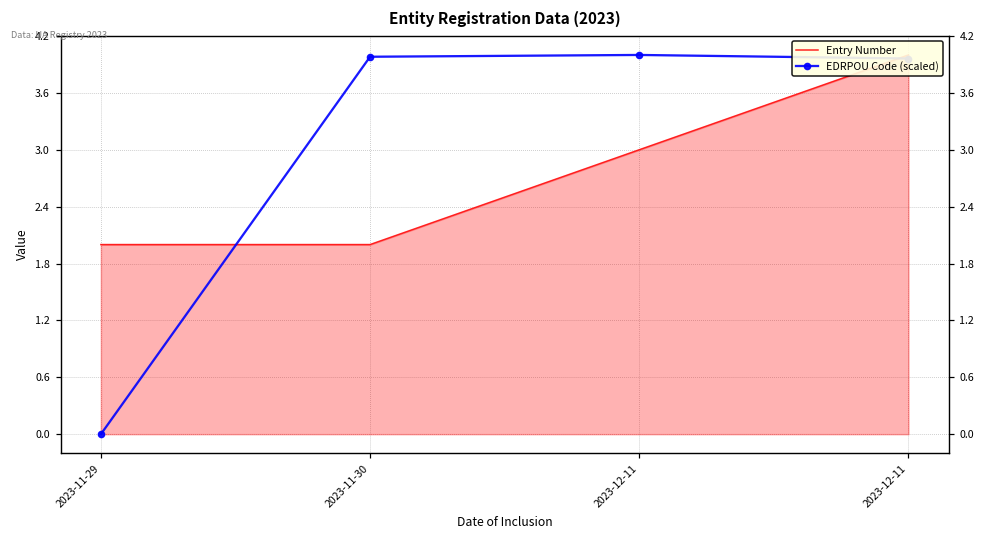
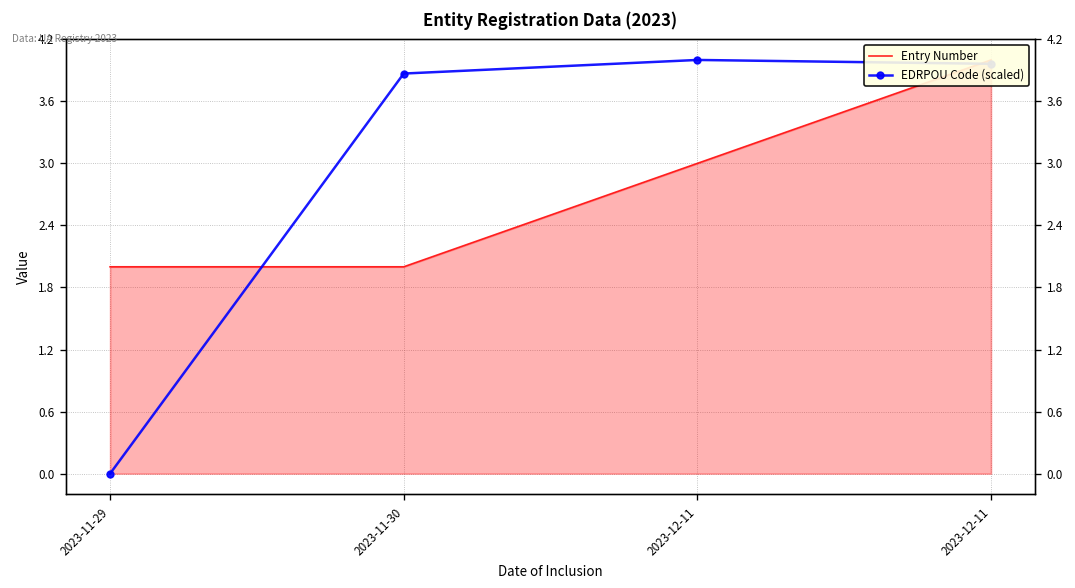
EDRPOU Code (scaled), 2023-11-30: 4.0 -> 3.9
